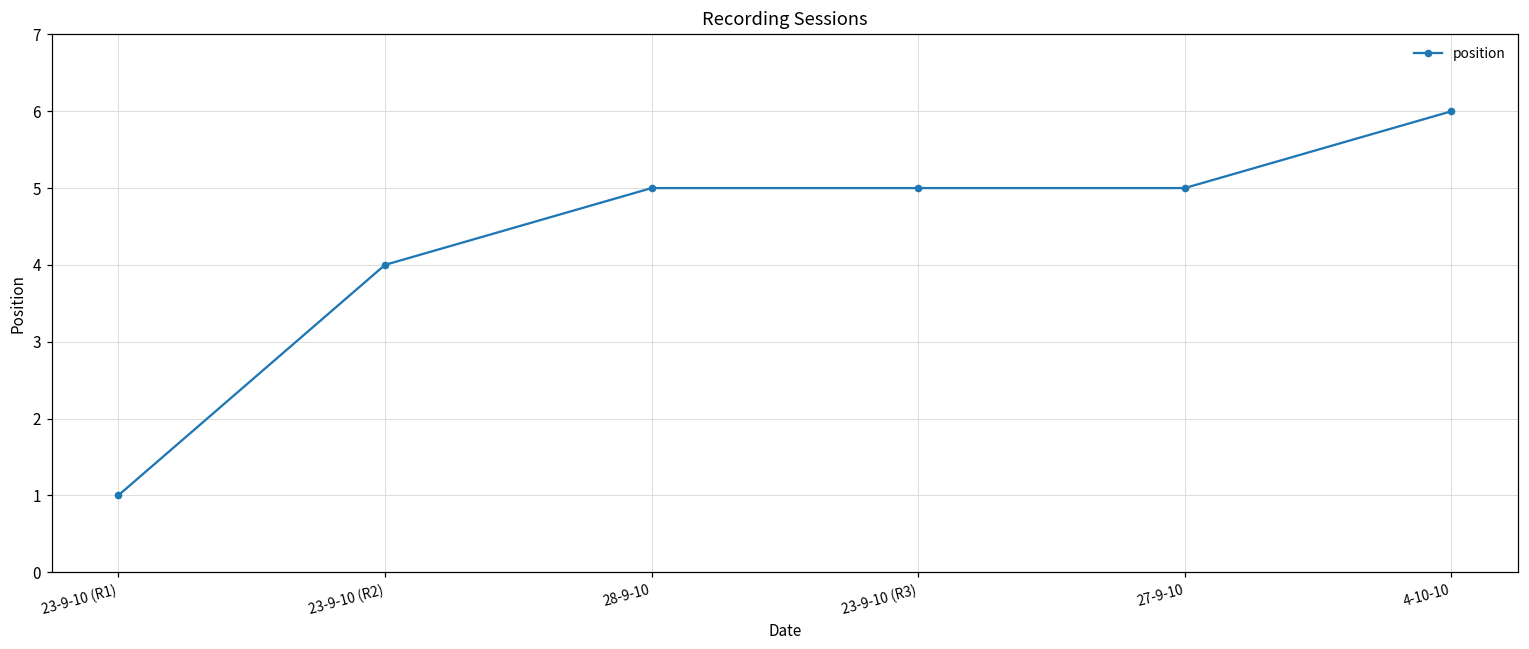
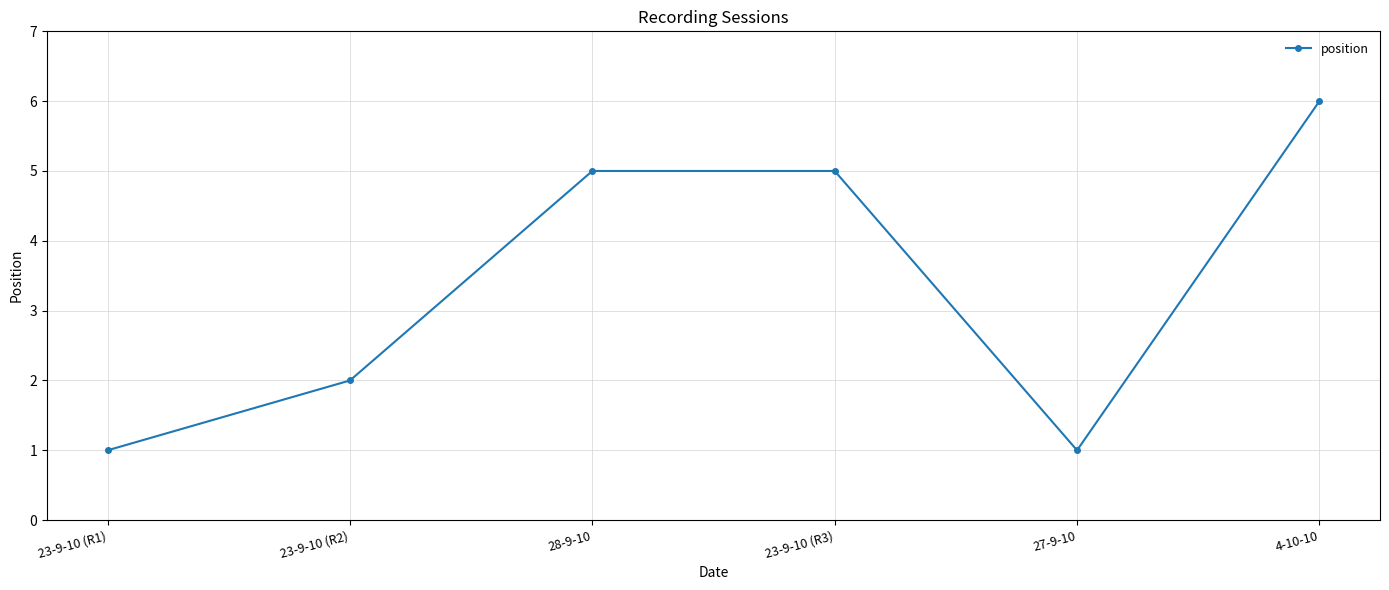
23-9-10 (R2): 4 -> 2
27-9-10: 5 -> 1
